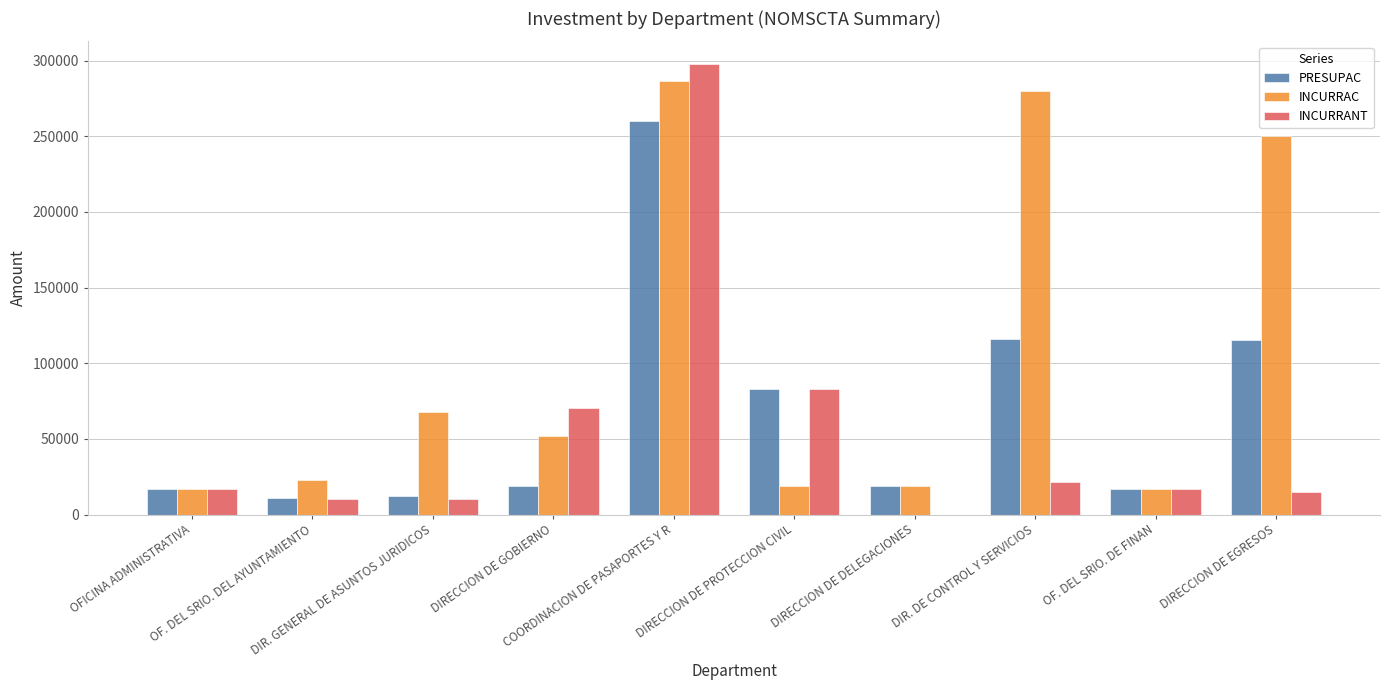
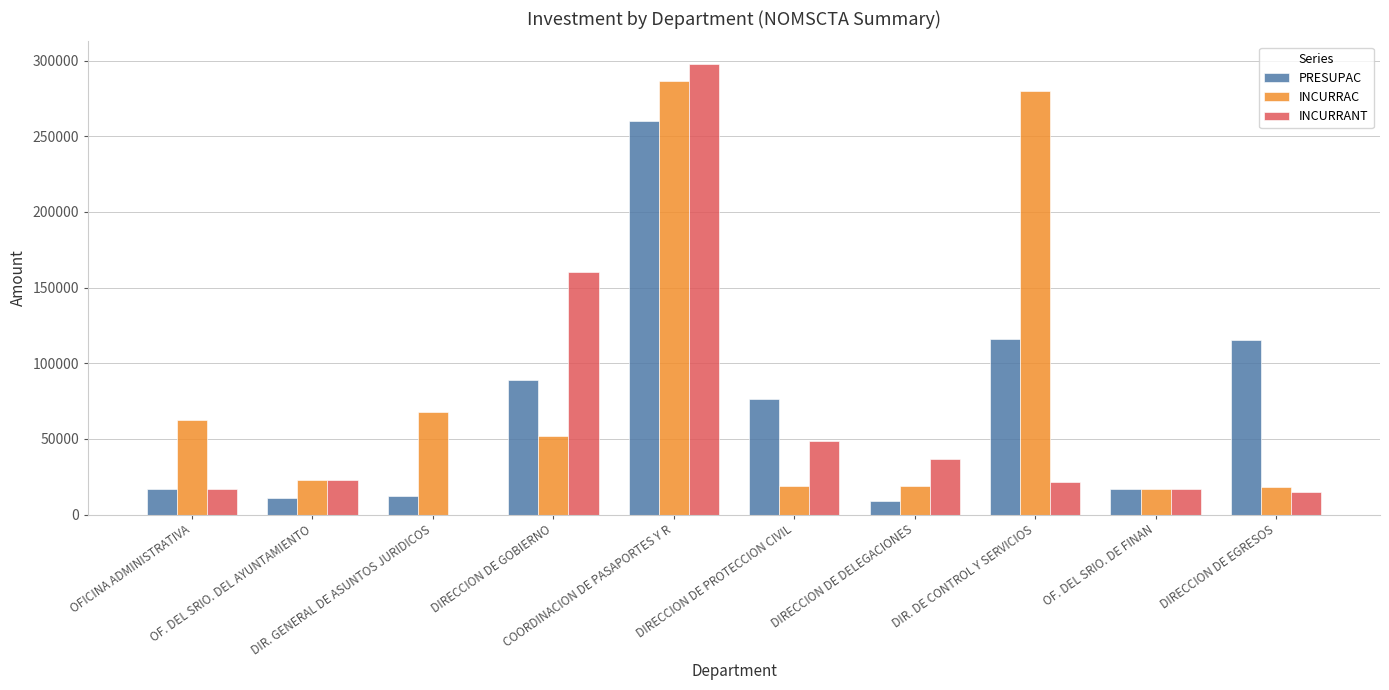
INCURRAC, OFICINA ADMINISTRATIVA: 17000 -> 63000
INCURRANT, OF. DEL SRIO. DEL AYUNTAMIENTO: 10000 -> 23000
INCURRANT, DIR. GENERAL DE ASUNTOS JURIDICOS: 10000 -> 0
PRESUPAC, DIRECCION DE GOBIERNO: 19000 -> 89000
INCURRANT, DIRECCION DE GOBIERNO: 70000 -> 160000
PRESUPAC, DIRECCION DE PROTECCION CIVIL: 83000 -> 76000
INCURRANT, DIRECCION DE PROTECCION CIVIL: 83000 -> 49000
PRESUPAC, DIRECCION DE DELEGACIONES: 19000 -> 9000
INCURRANT, DIRECCION DE DELEGACIONES: 0 -> 37000
INCURRAC, DIRECCION DE EGRESOS: 250000 -> 18000
